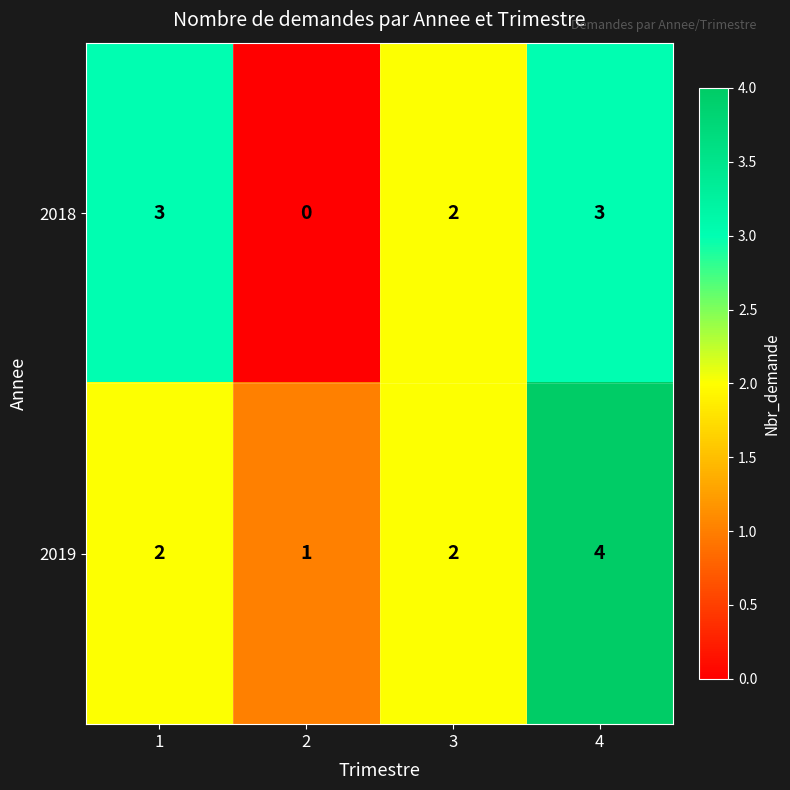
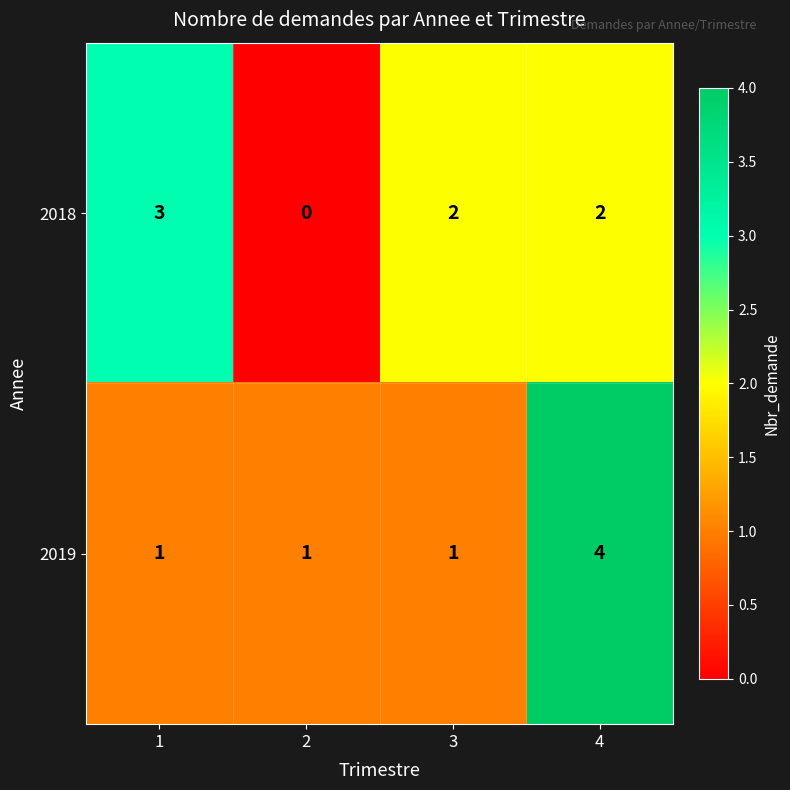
2018, 4: 3 -> 2
2019, 1: 2 -> 1
2019, 3: 2 -> 1
